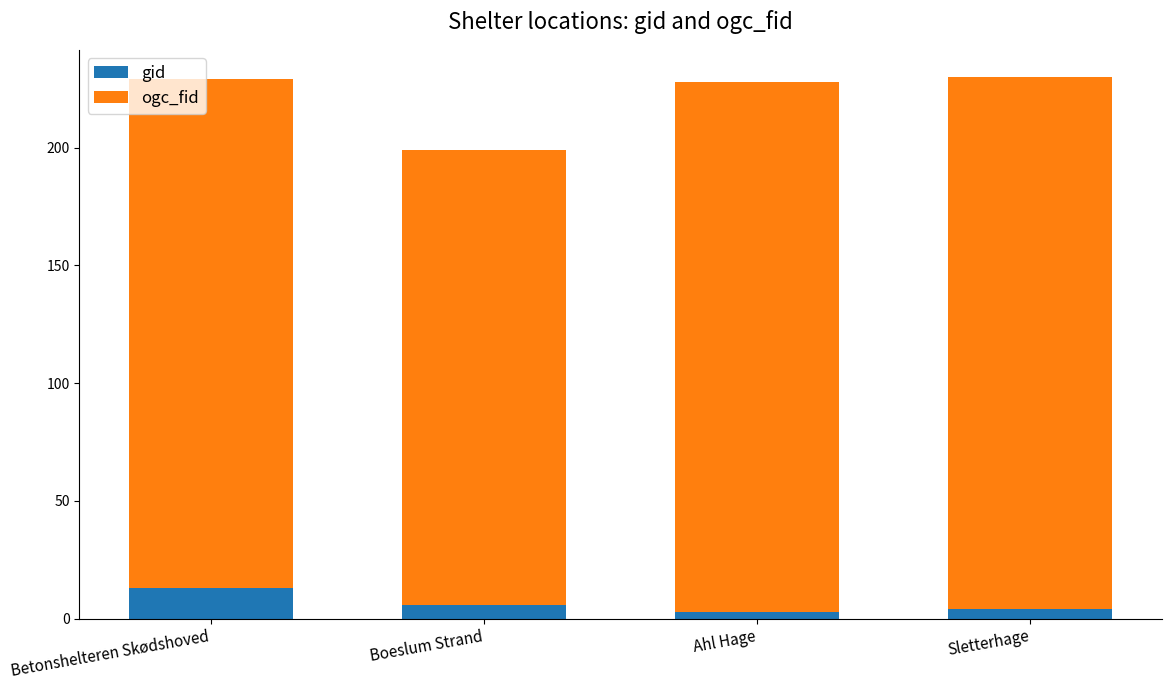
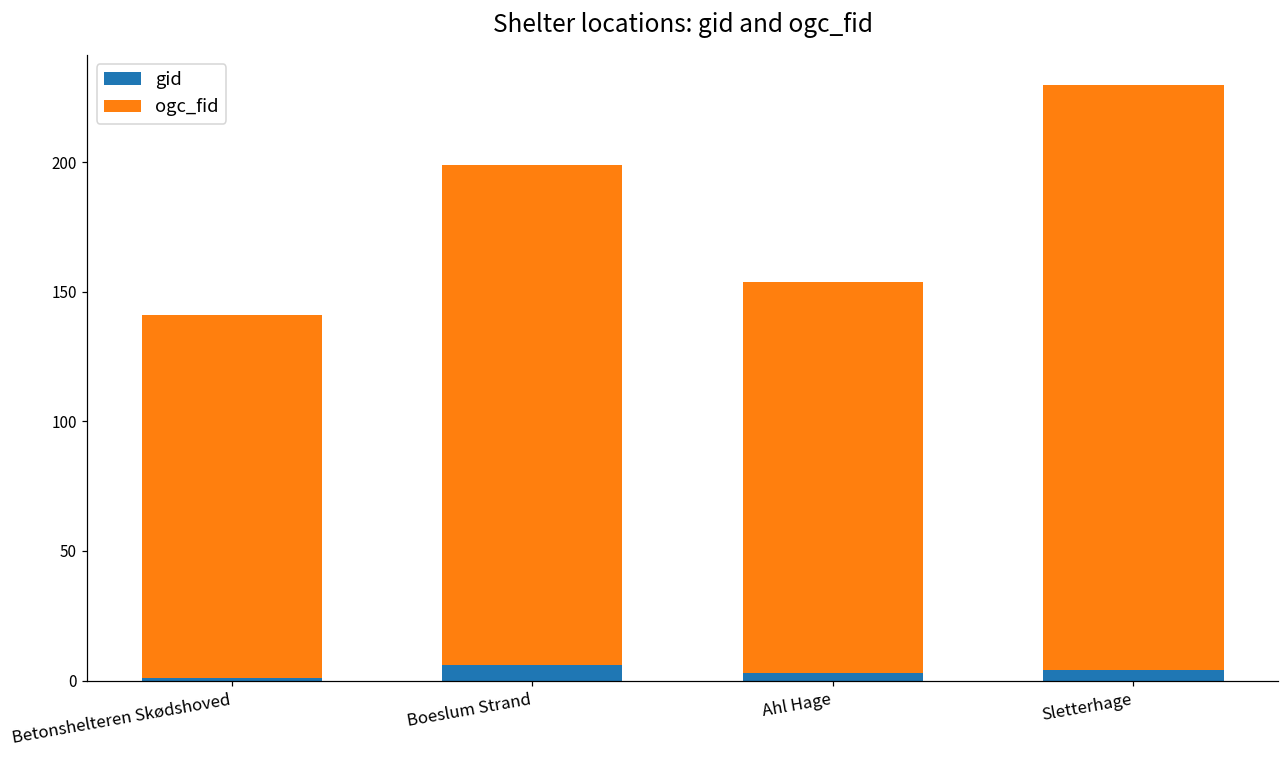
gid, Betonshelteren Skødshoved: 13 -> 1
ogc_fid, Betonshelteren Skødshoved: 216 -> 140
ogc_fid, Ahl Hage: 225 -> 151
